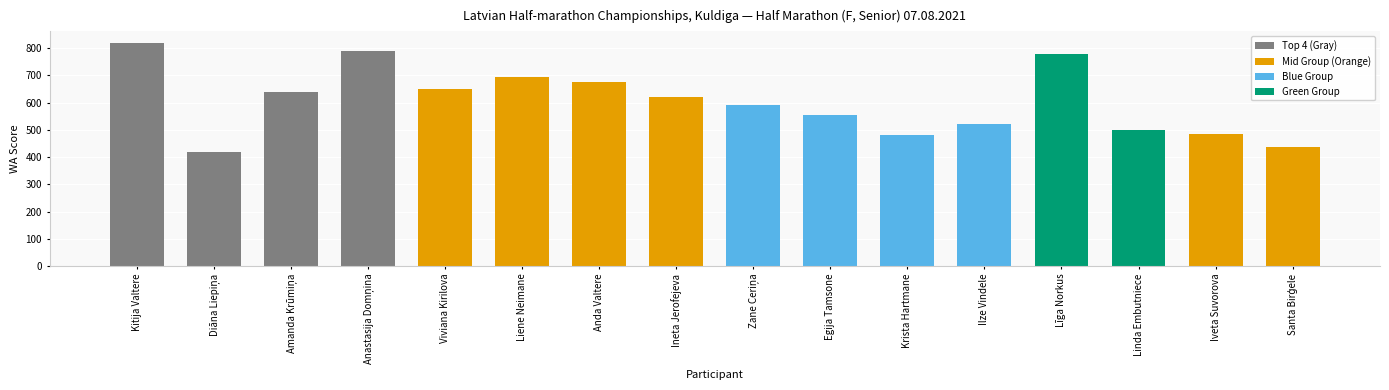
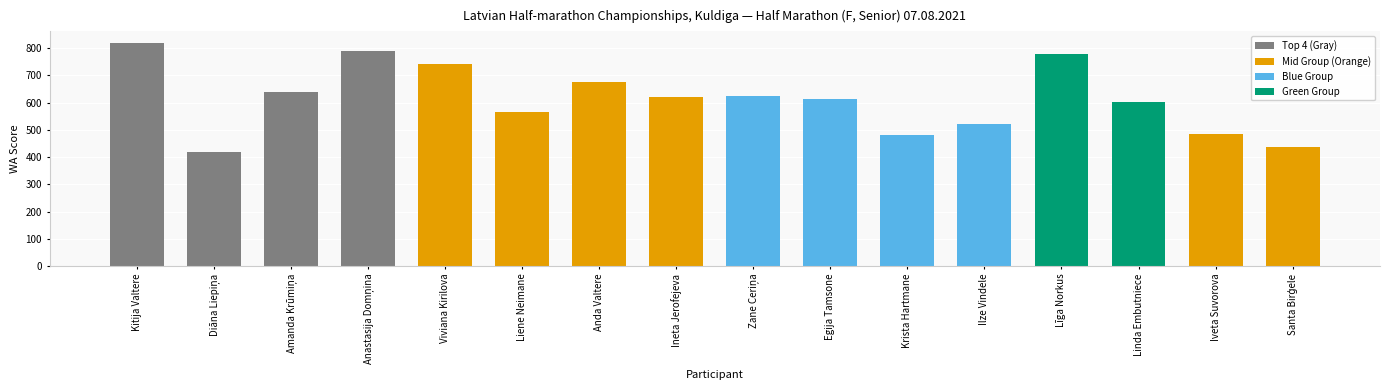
Viviana Kirilova: 650 -> 740
Liene Neimane: 690 -> 570
Zane Ceriņa: 590 -> 620
Egija Tamsone: 560 -> 620
Linda Embutniece: 500 -> 600
